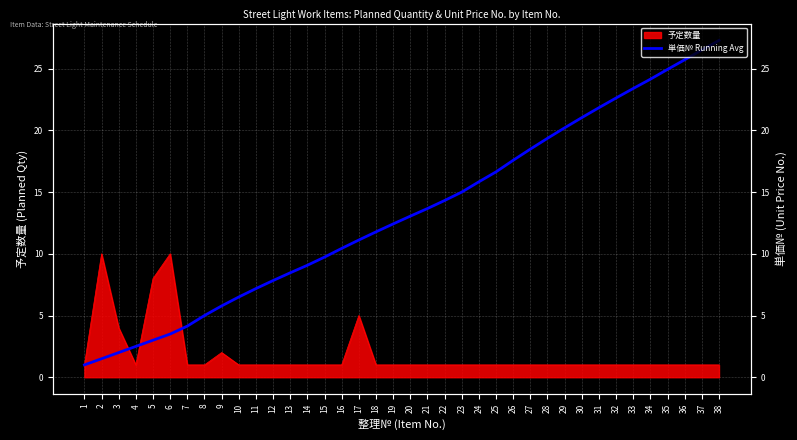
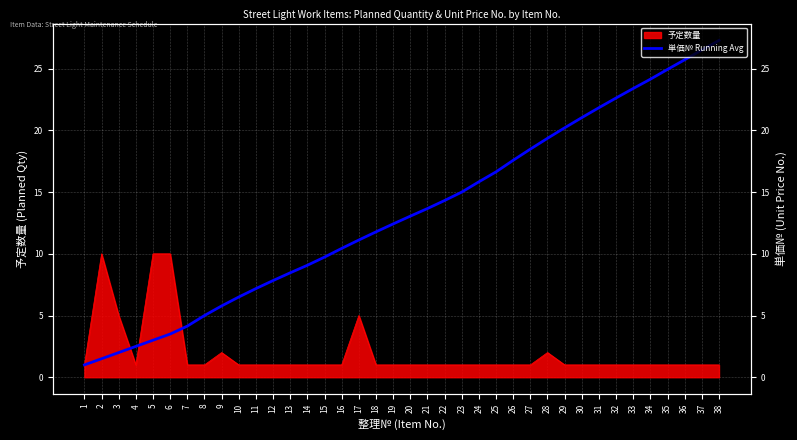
予定数量, 3: 4 -> 5
予定数量, 5: 8 -> 10
予定数量, 28: 1 -> 2
